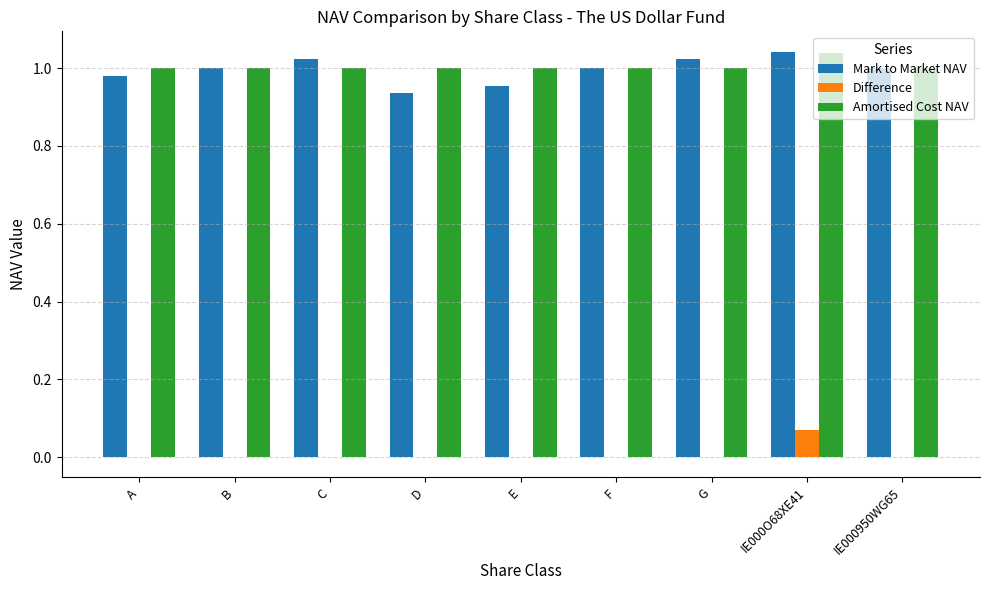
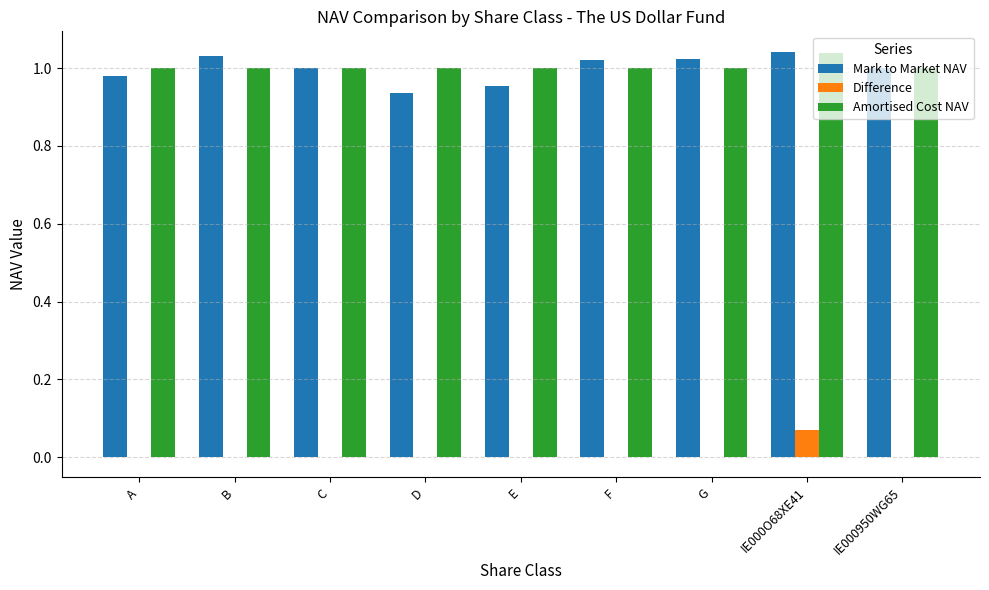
Mark to Market NAV, B: 1.00 -> 1.03
Mark to Market NAV, C: 1.02 -> 1.00
Mark to Market NAV, F: 1.00 -> 1.02
